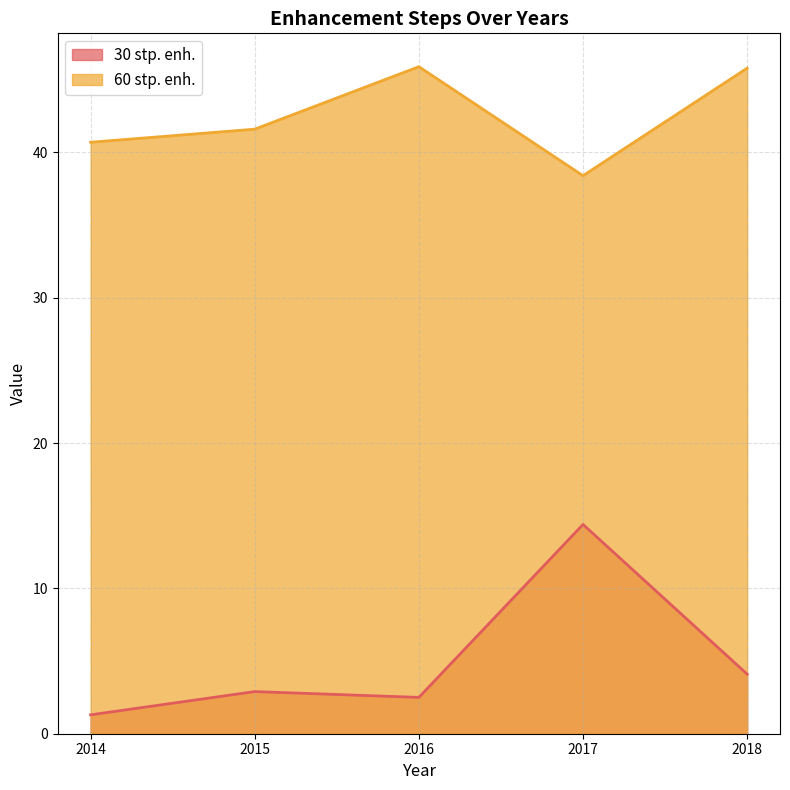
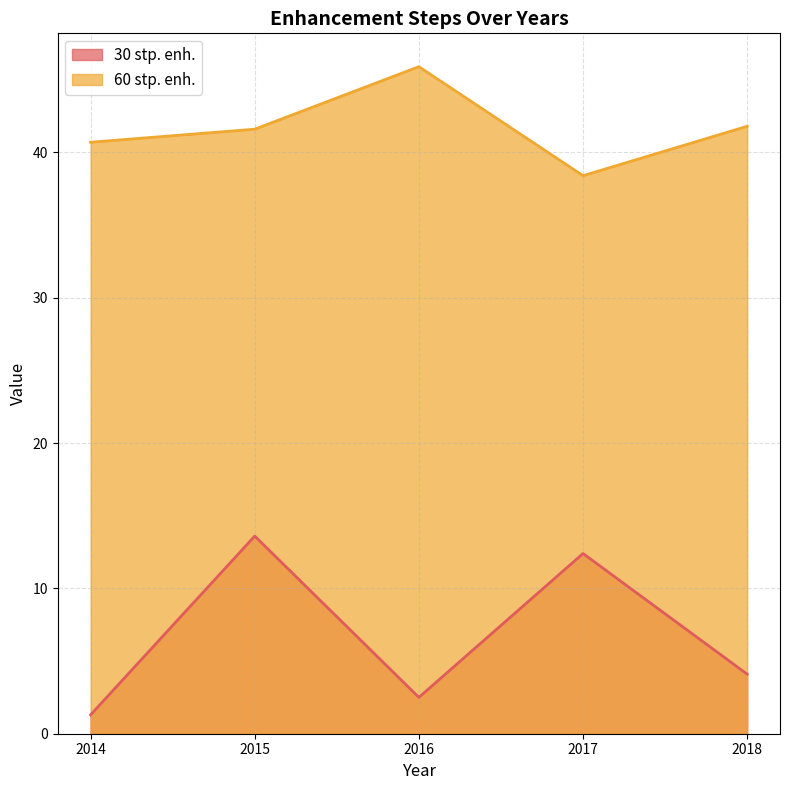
30 stp. enh., 2015: 2.9 -> 13.6
30 stp. enh., 2017: 14.4 -> 12.4
60 stp. enh., 2018: 45.8 -> 41.8
